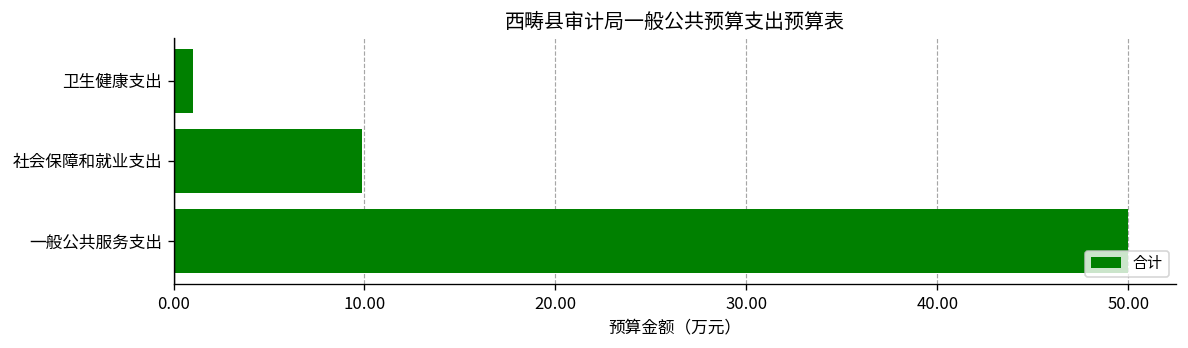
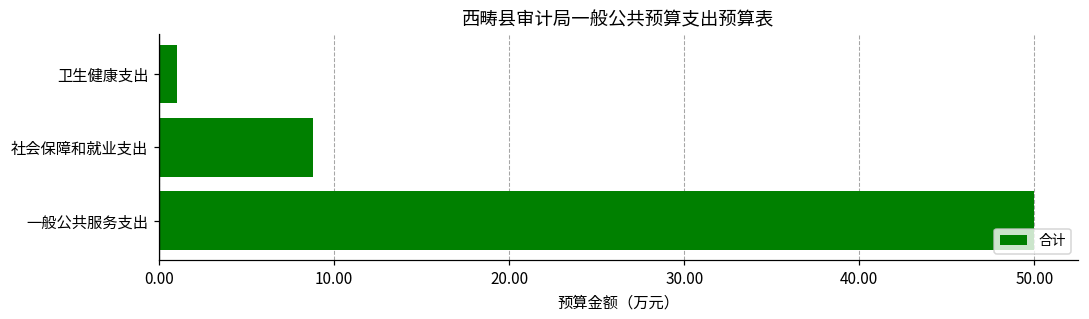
社会保障和就业支出: 9.9 -> 8.8
